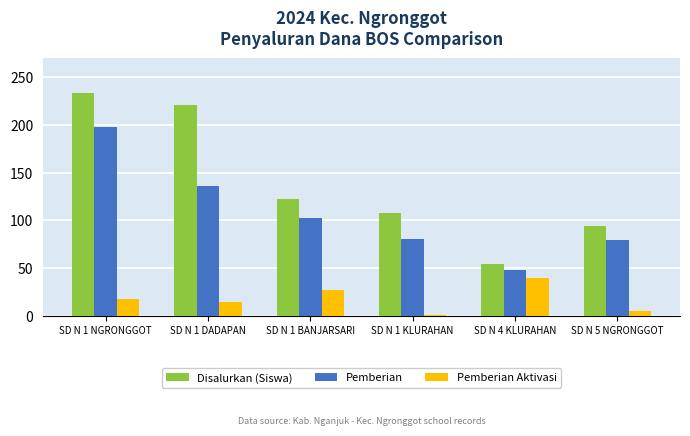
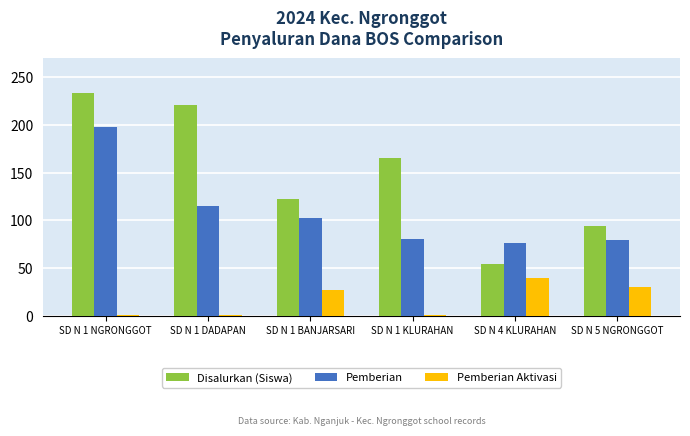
Pemberian Aktivasi, SD N 1 NGRONGGOT: 20 -> 0
Pemberian, SD N 1 DADAPAN: 140 -> 120
Pemberian Aktivasi, SD N 1 DADAPAN: 10 -> 0
Disalurkan (Siswa), SD N 1 KLURAHAN: 110 -> 170
Pemberian, SD N 4 KLURAHAN: 50 -> 80
Pemberian Aktivasi, SD N 5 NGRONGGOT: 10 -> 30
